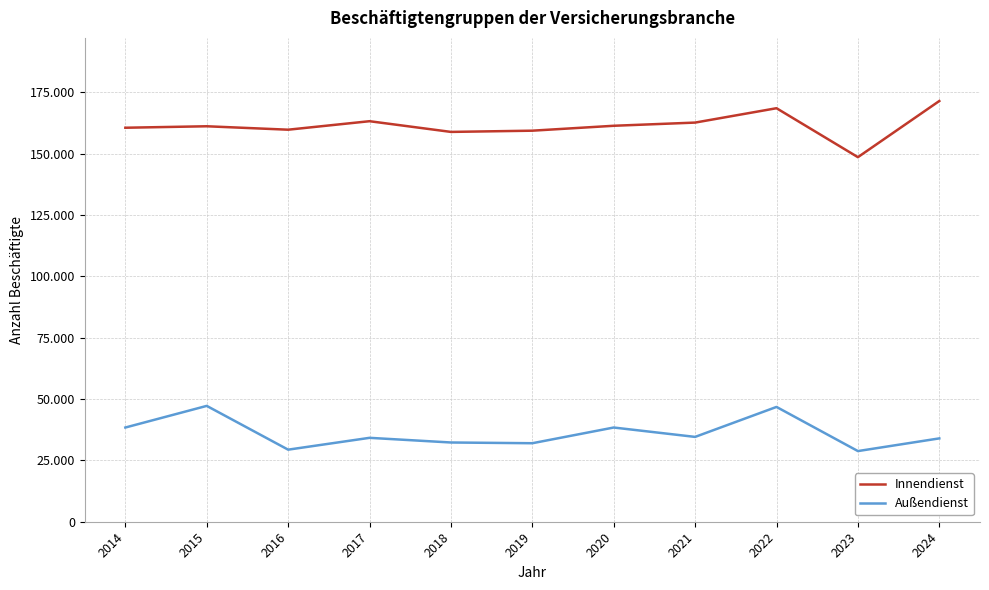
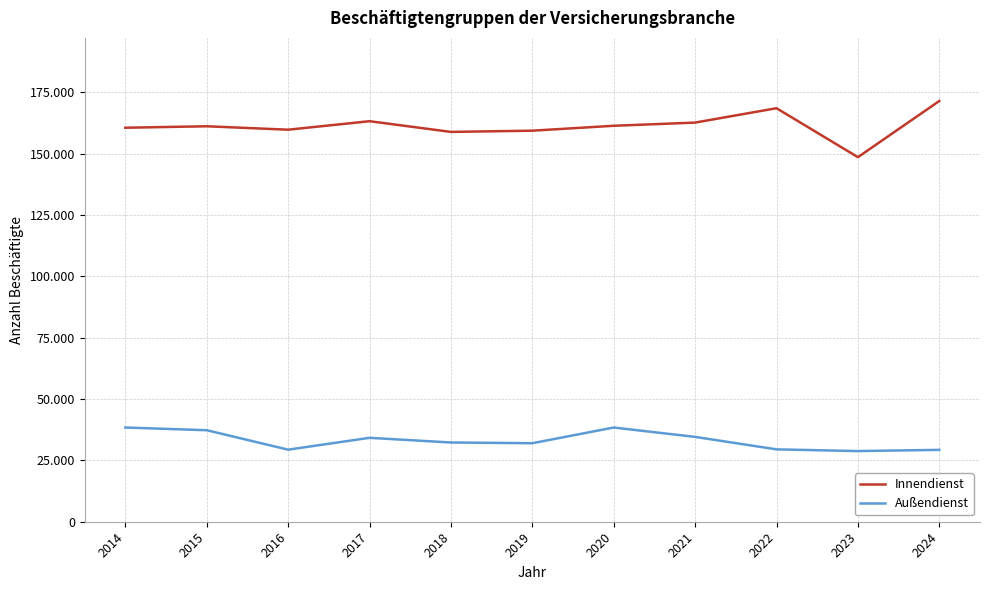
Außendienst, 2015: 47 -> 37
Außendienst, 2022: 47 -> 30
Außendienst, 2024: 34 -> 29
